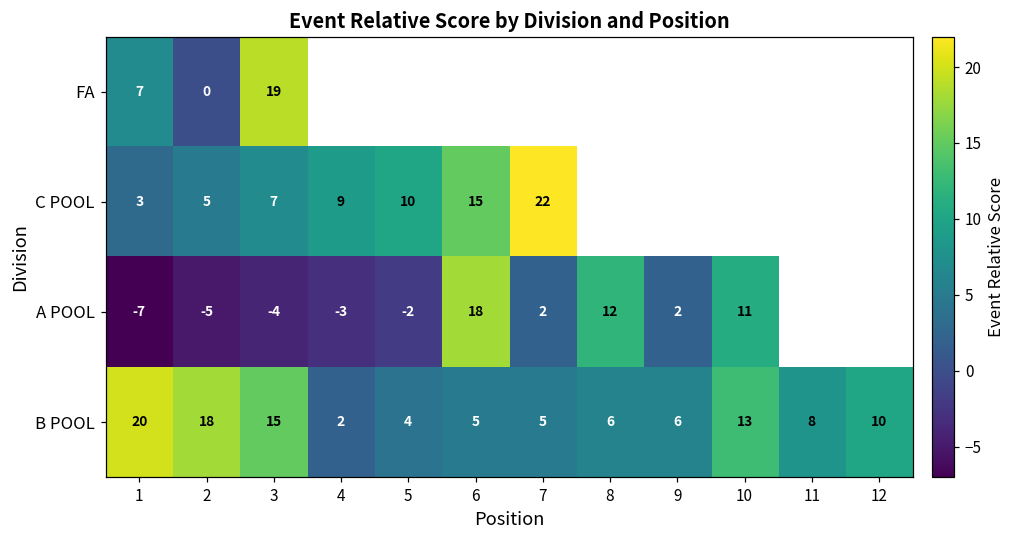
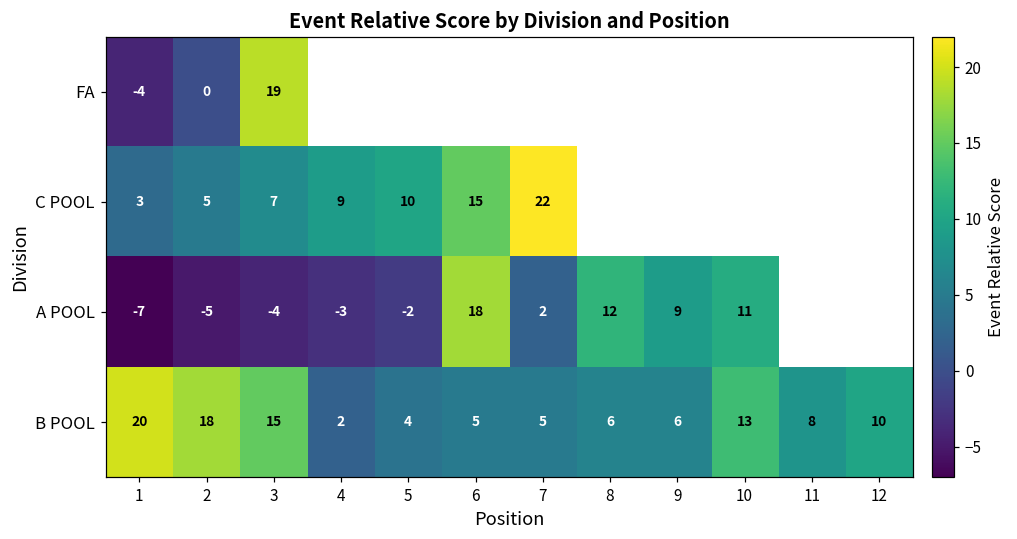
FA, 1: 7 -> -4
A POOL, 9: 2 -> 9
